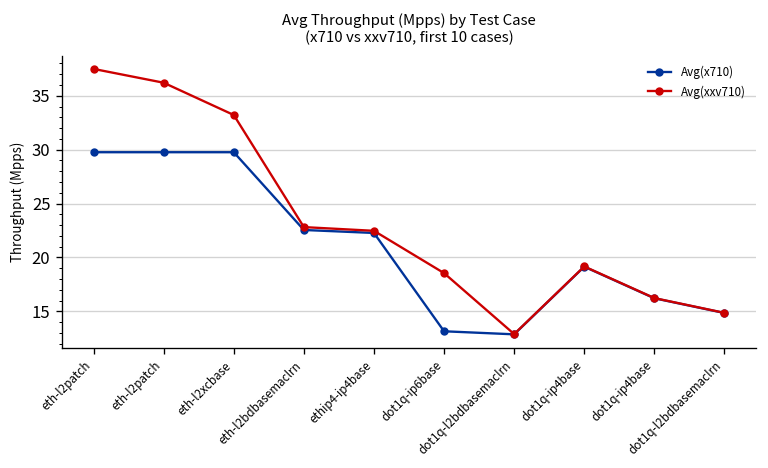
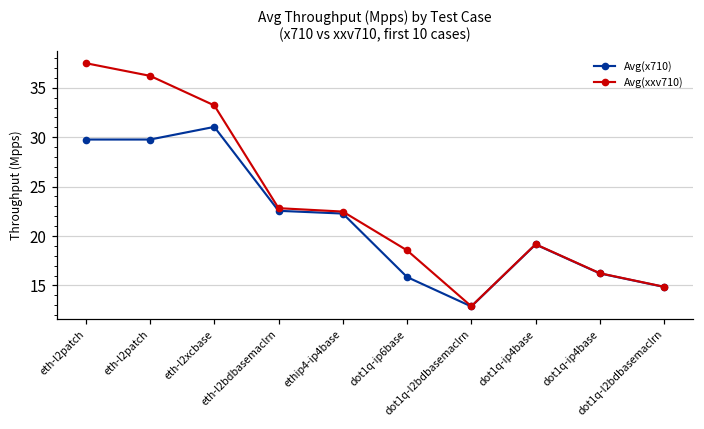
Avg(x710), eth-l2xcbase: 30 -> 31
Avg(x710), dot1q-ip6base: 13 -> 16
